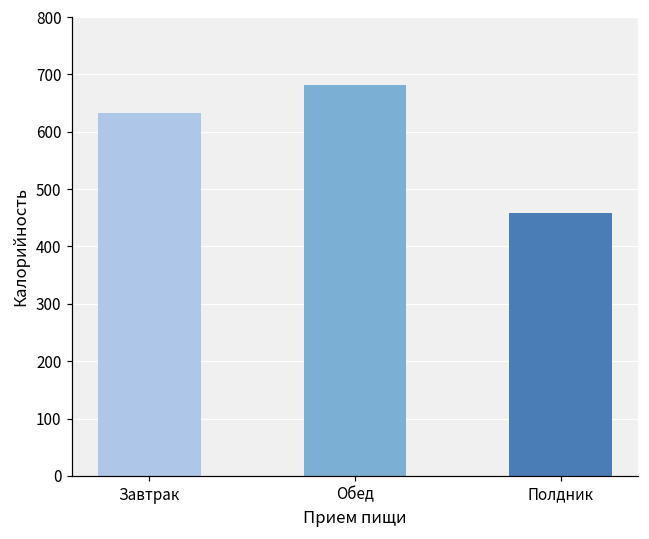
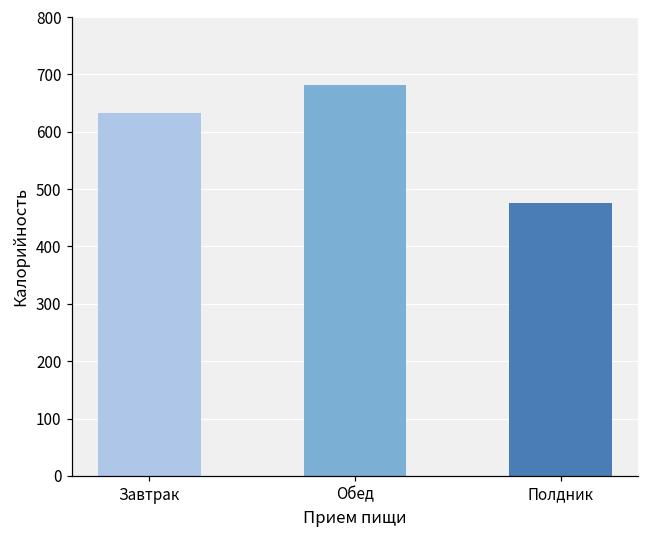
Полдник: 460 -> 480
